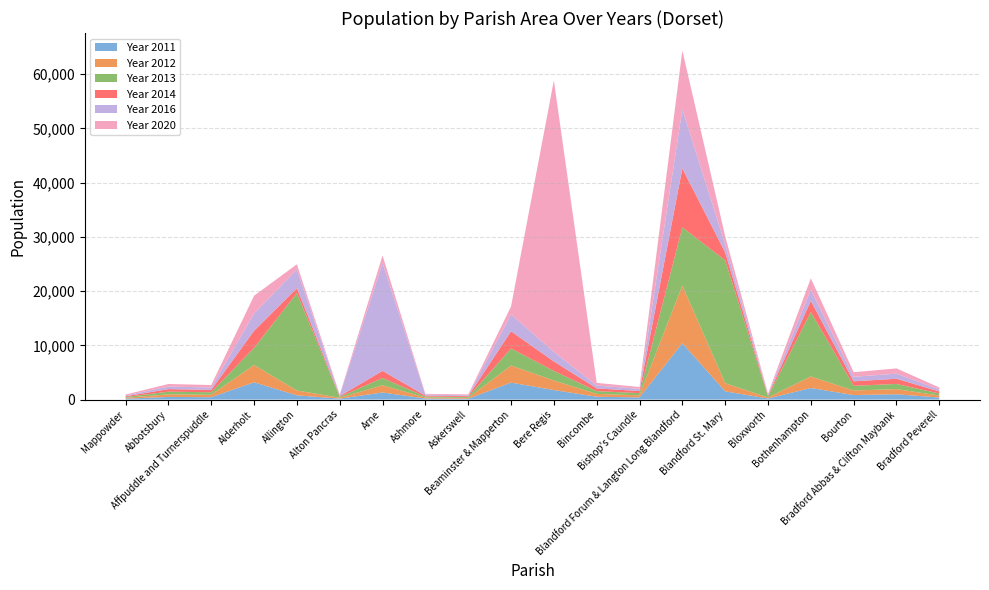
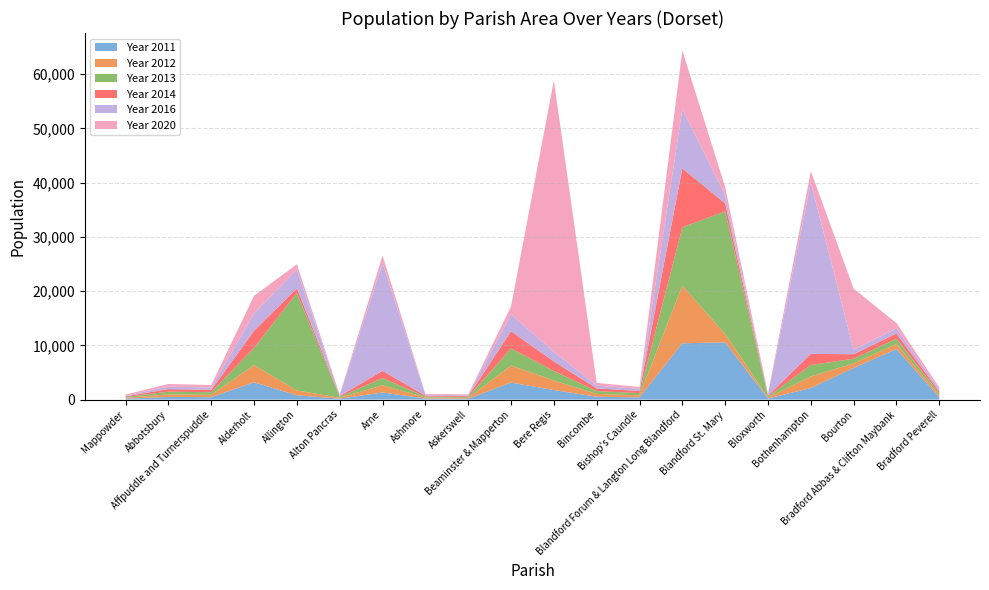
Year 2011, Blandford St. Mary: 2,000 -> 11,000
Year 2013, Bothenhampton: 12,000 -> 2,000
Year 2016, Bothenhampton: 2,000 -> 32,000
Year 2011, Bourton: 1,000 -> 6,000
Year 2020, Bourton: 1,000 -> 11,000
Year 2011, Bradford Abbas & Clifton Maybank: 1,000 -> 9,000
